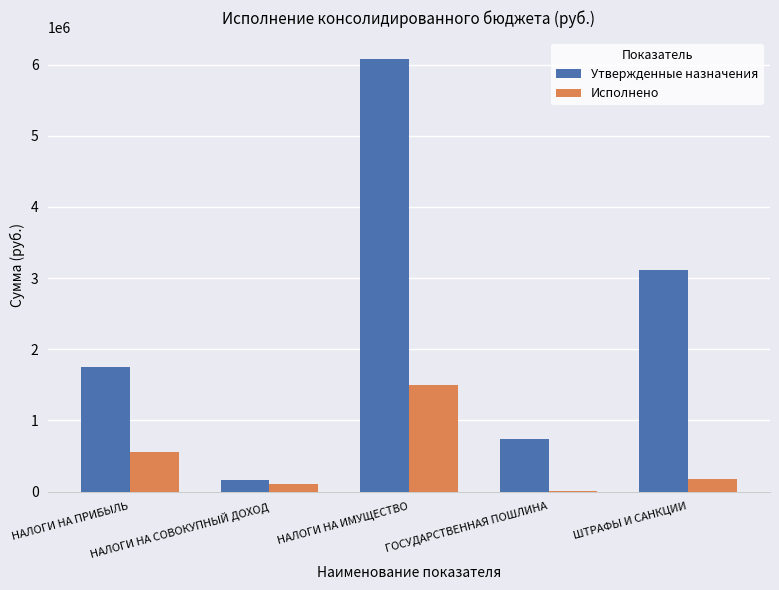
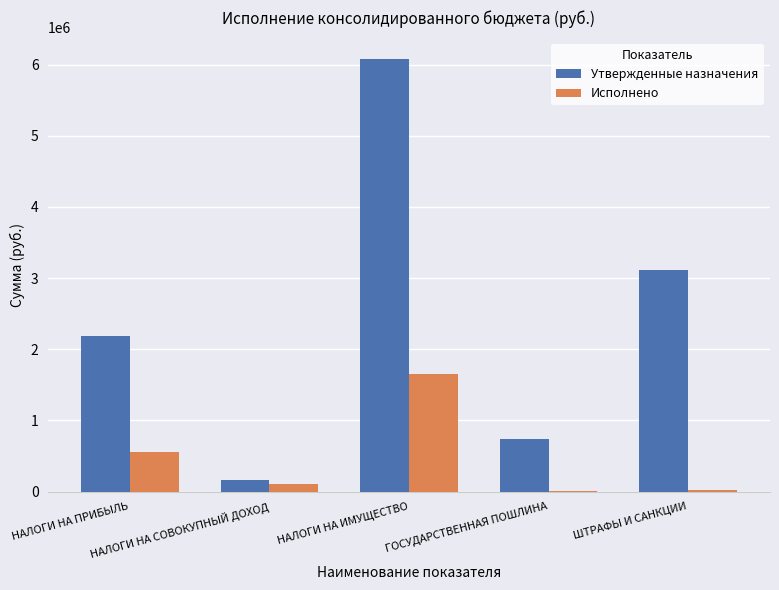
Утвержденные назначения, НАЛОГИ НА ПРИБЫЛЬ: 1800000 -> 2200000
Исполнено, НАЛОГИ НА ИМУЩЕСТВО: 1500000 -> 1700000
Исполнено, ШТРАФЫ И САНКЦИИ: 200000 -> 0
